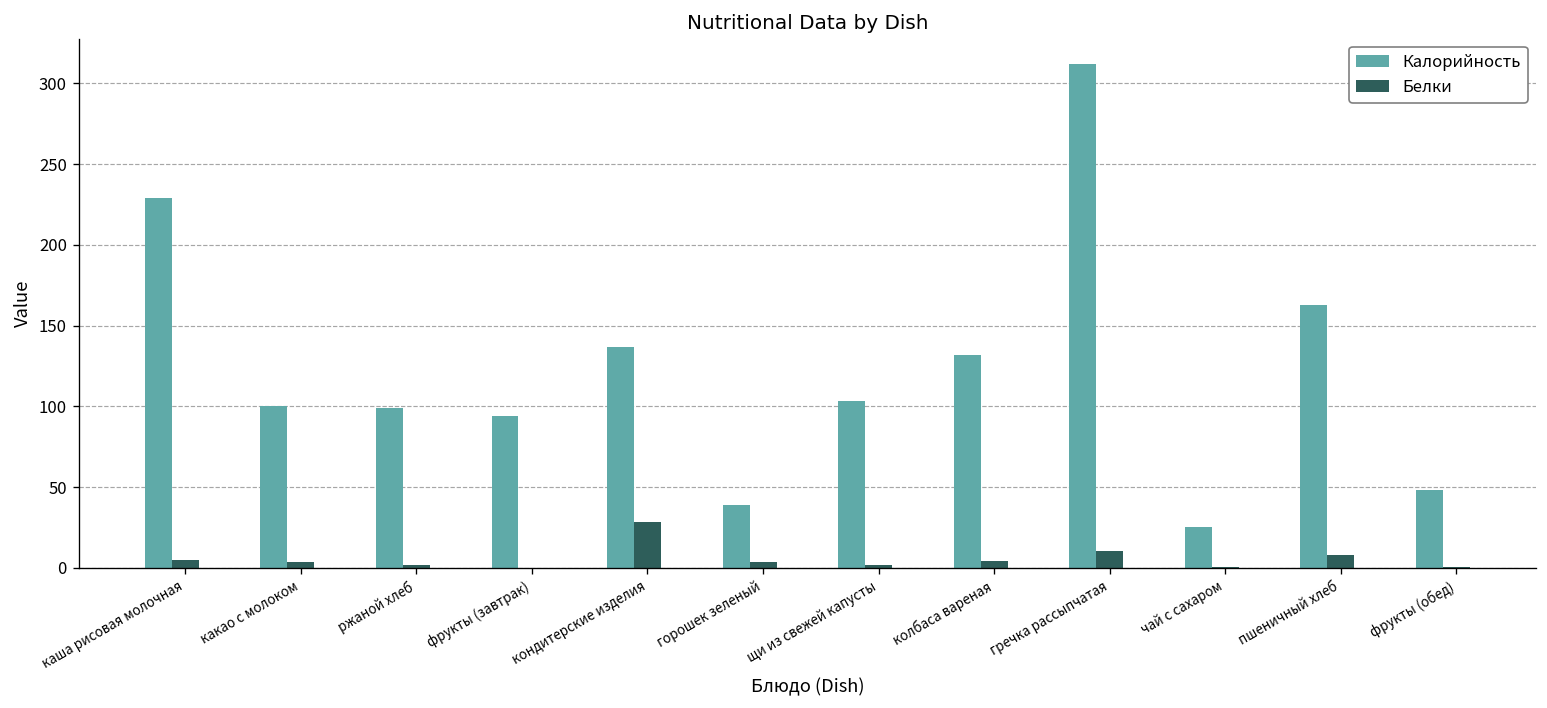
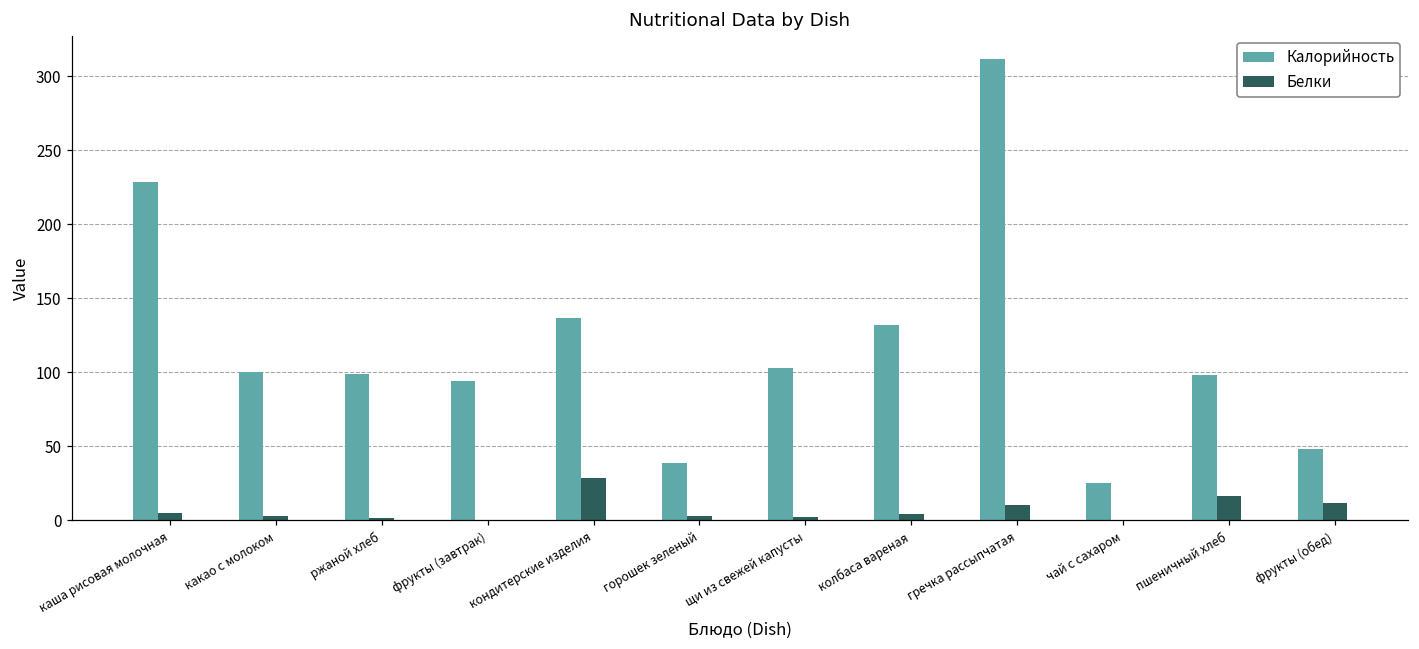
Калорийность, пшеничный хлеб: 163 -> 98
Белки, пшеничный хлеб: 8 -> 17
Белки, фрукты (обед): 0 -> 12
